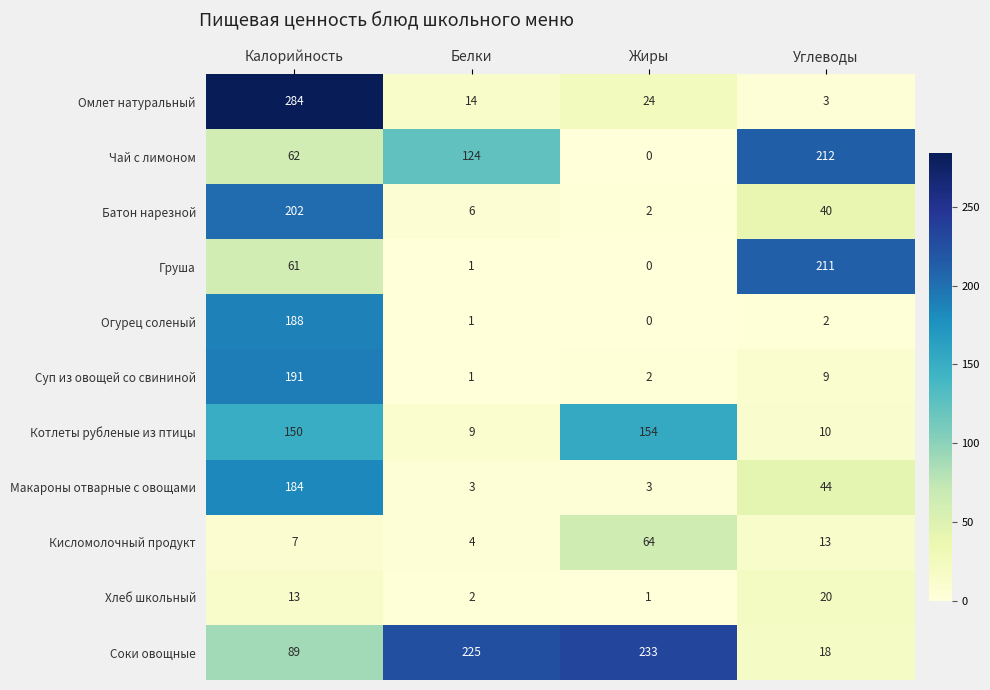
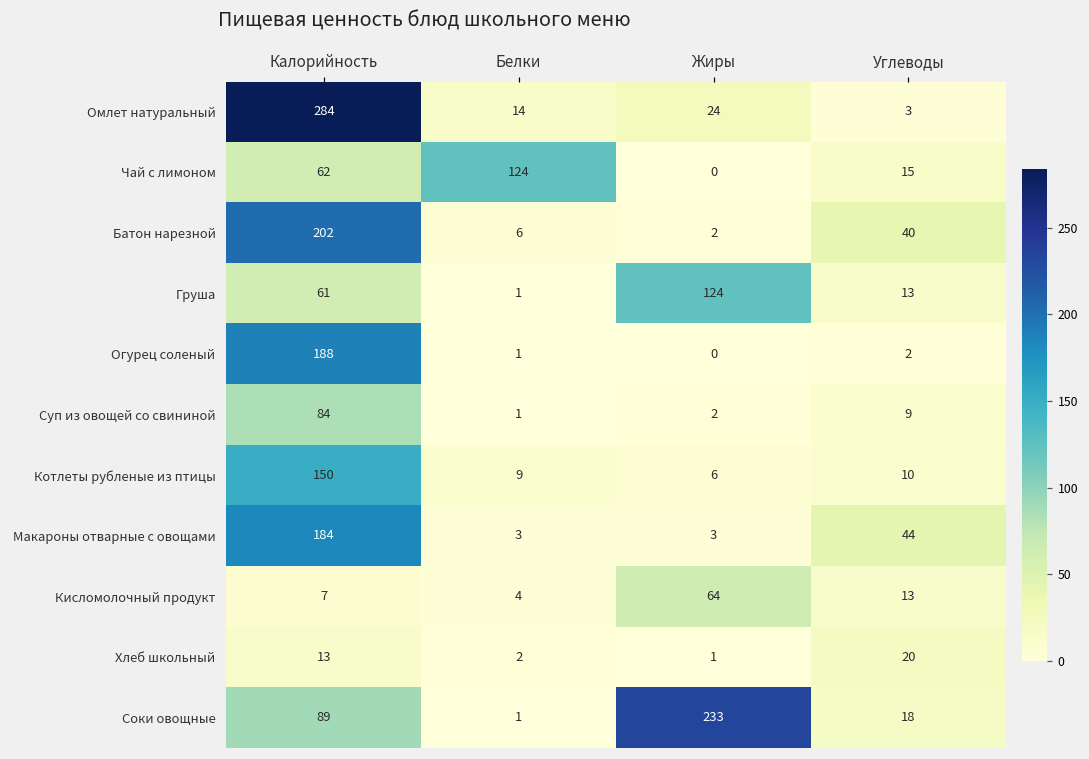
Чай с лимоном, Углеводы: 212 -> 15
Груша, Жиры: 0 -> 124
Груша, Углеводы: 211 -> 13
Суп из овощей со свининой, Калорийность: 191 -> 84
Котлеты рубленые из птицы, Жиры: 154 -> 6
Соки овощные, Белки: 225 -> 1
